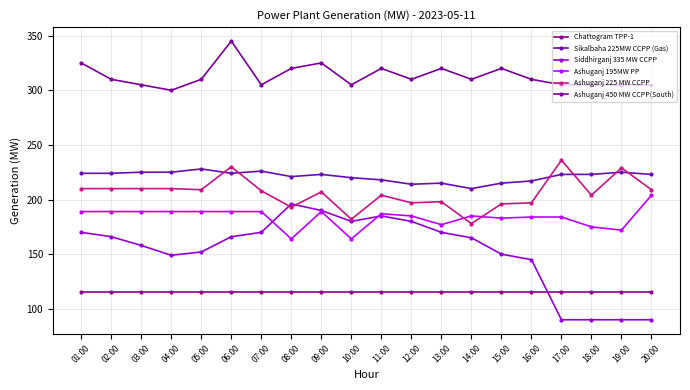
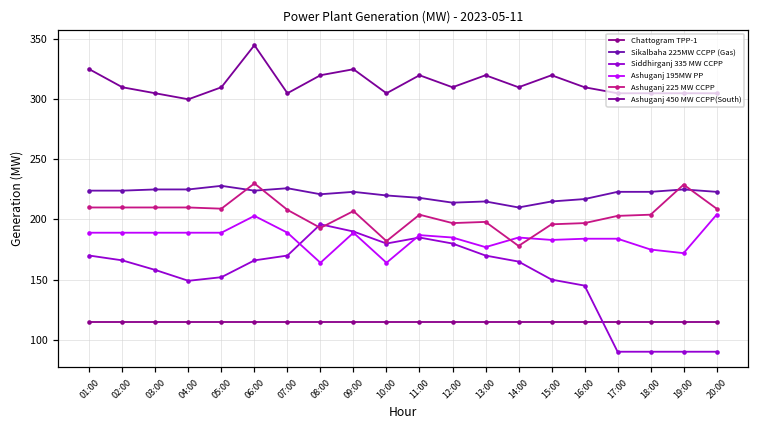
Ashuganj 195MW PP, 06:00: 189 -> 203
Ashuganj 225 MW CCPP, 17:00: 236 -> 203
